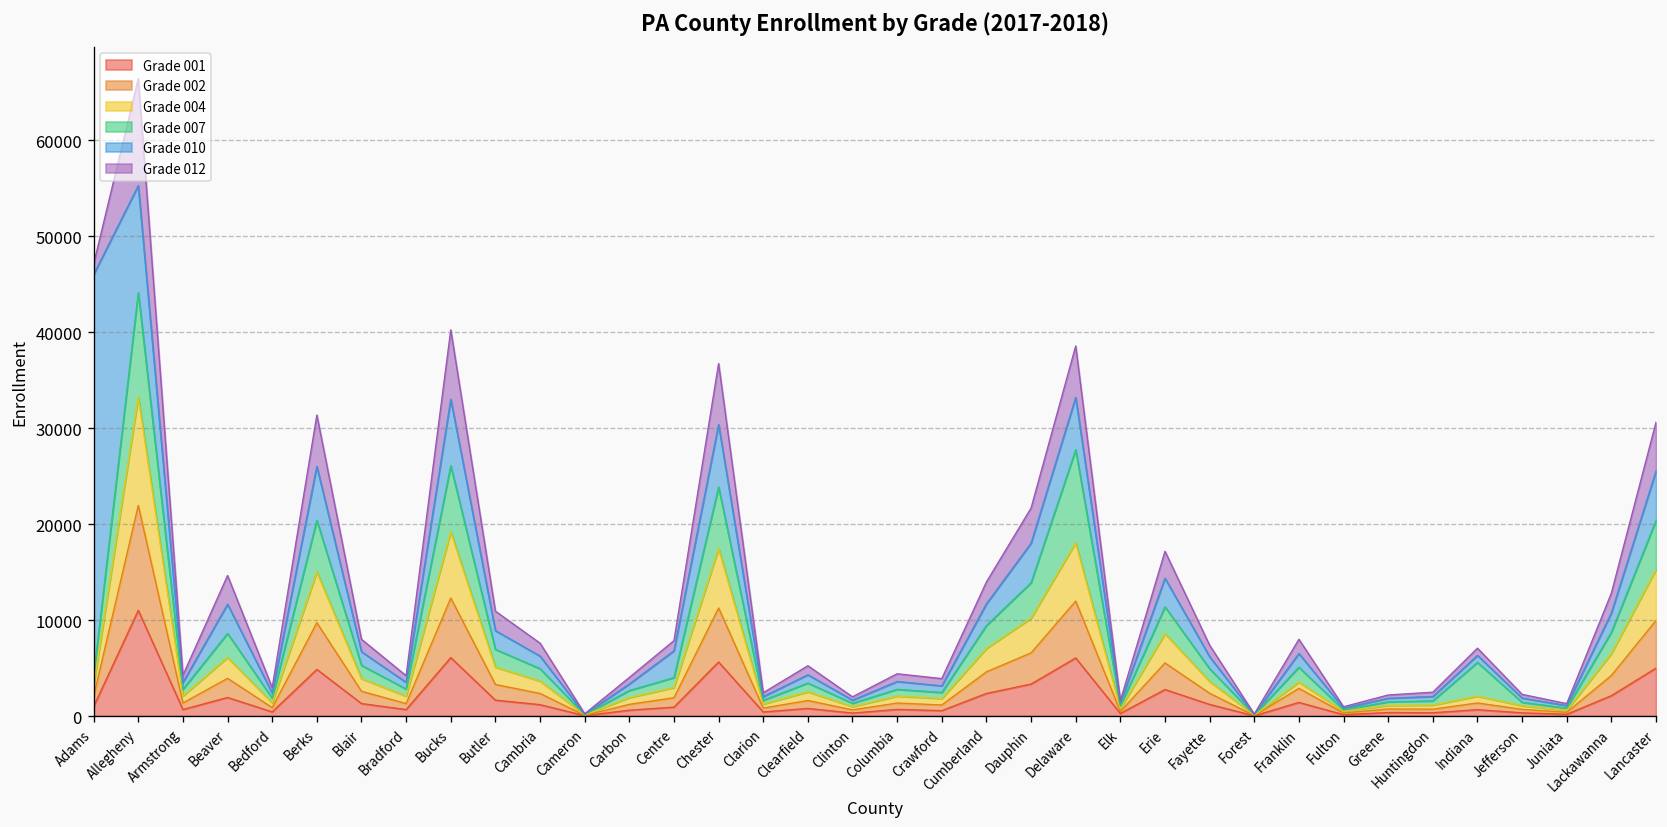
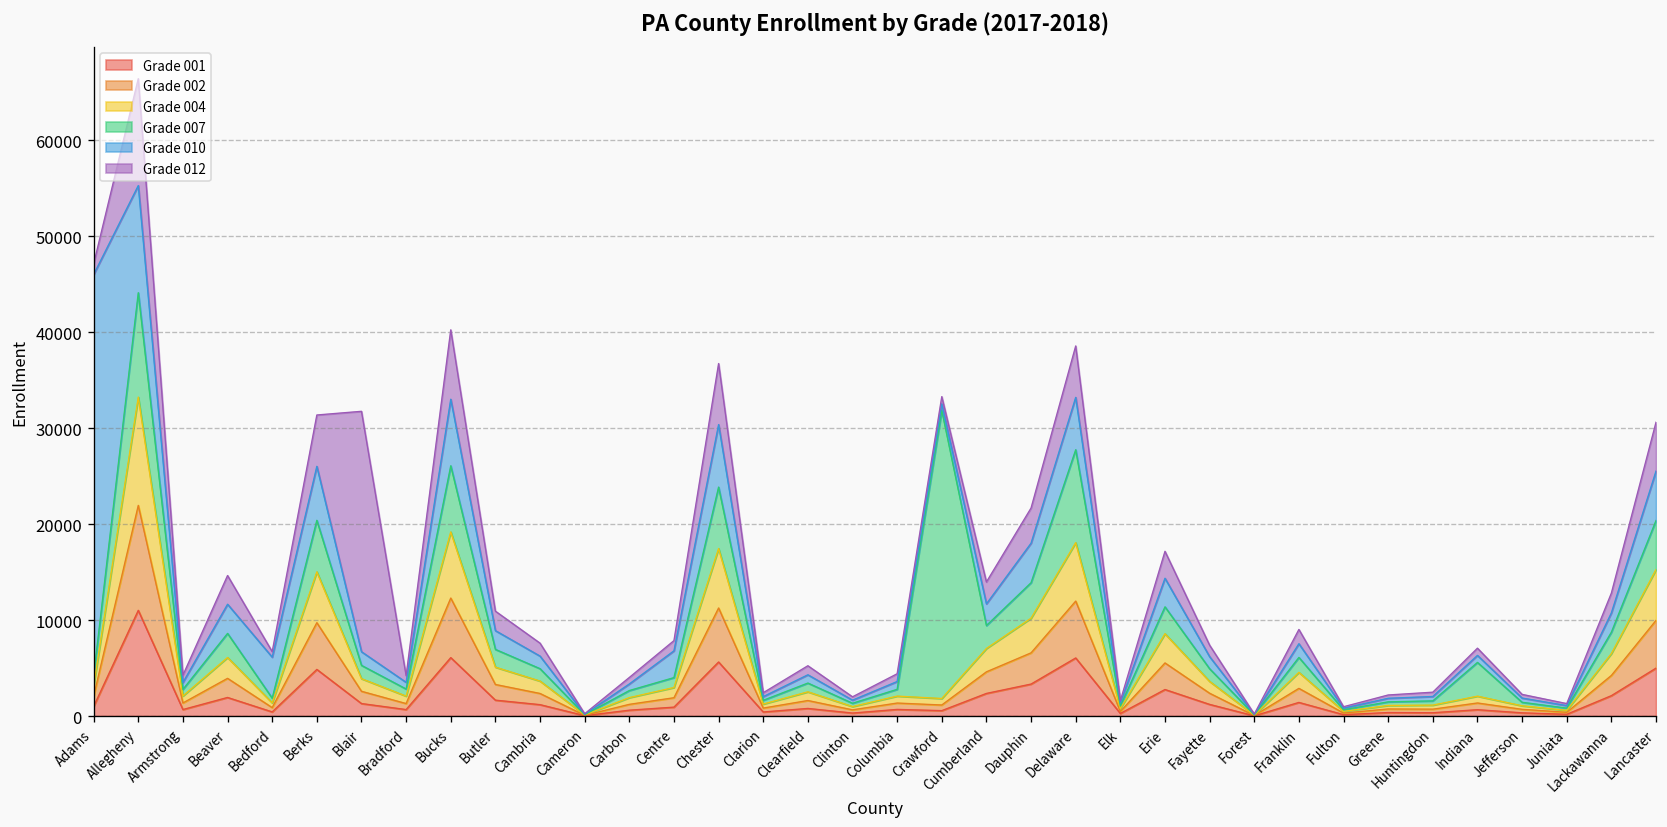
Grade 010, Bedford: 1000 -> 4000
Grade 012, Blair: 1000 -> 25000
Grade 007, Crawford: 1000 -> 30000
Grade 004, Franklin: 1000 -> 2000
